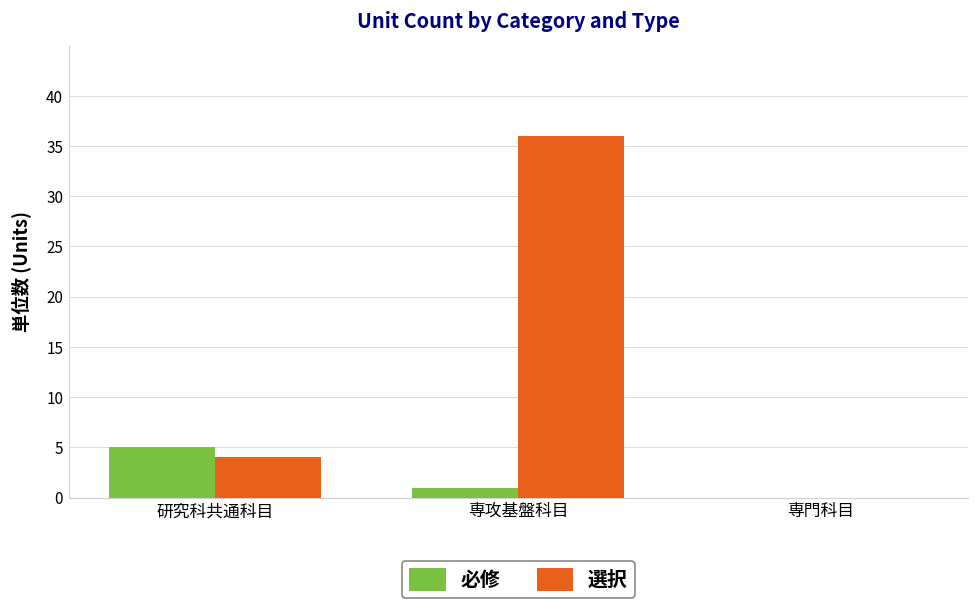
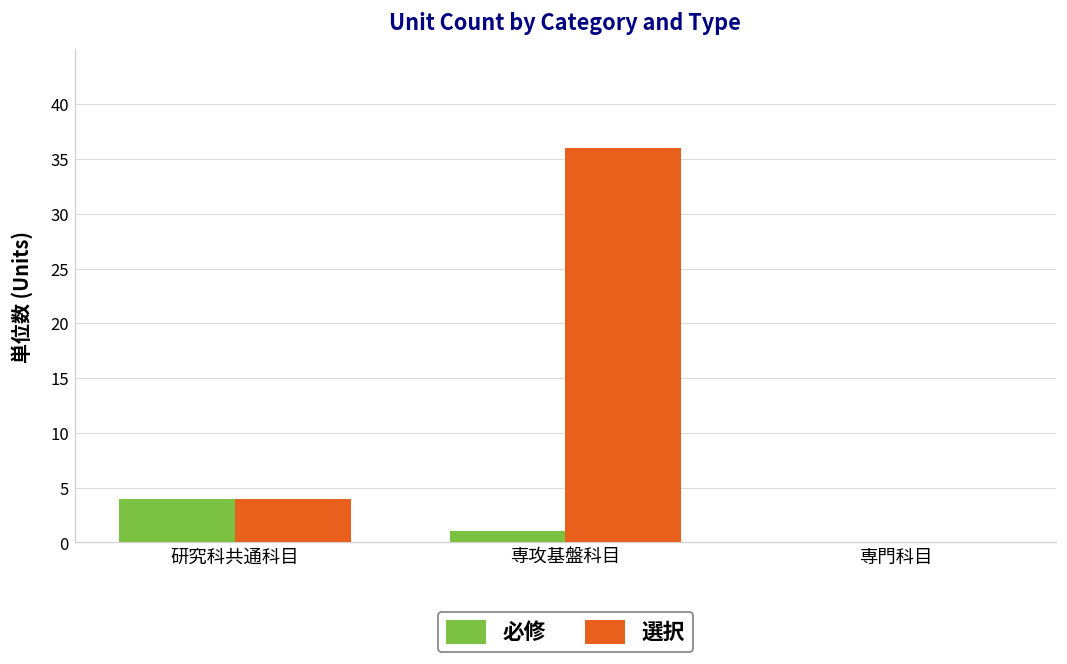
必修, 研究科共通科目: 5 -> 4
